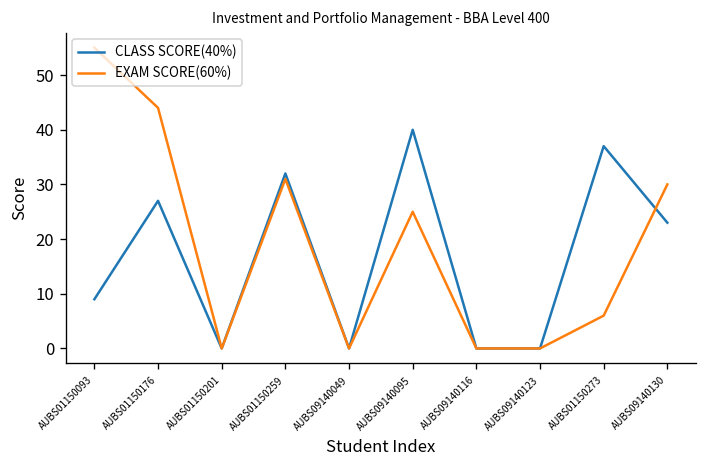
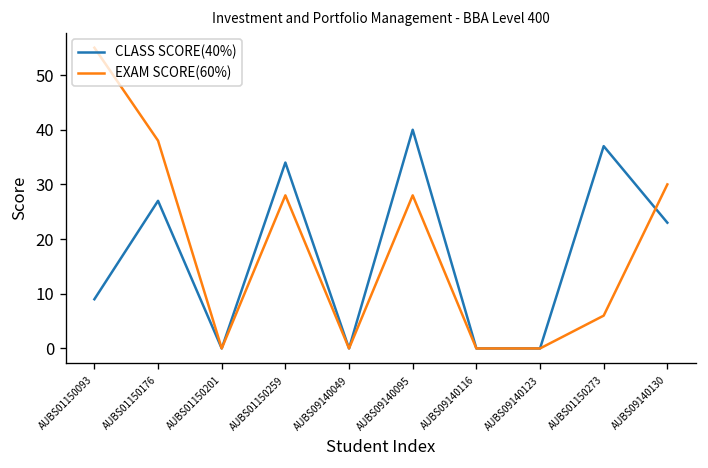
EXAM SCORE(60%), AUBS01150176: 44 -> 38
CLASS SCORE(40%), AUBS01150259: 32 -> 34
EXAM SCORE(60%), AUBS01150259: 31 -> 28
EXAM SCORE(60%), AUBS09140095: 25 -> 28
